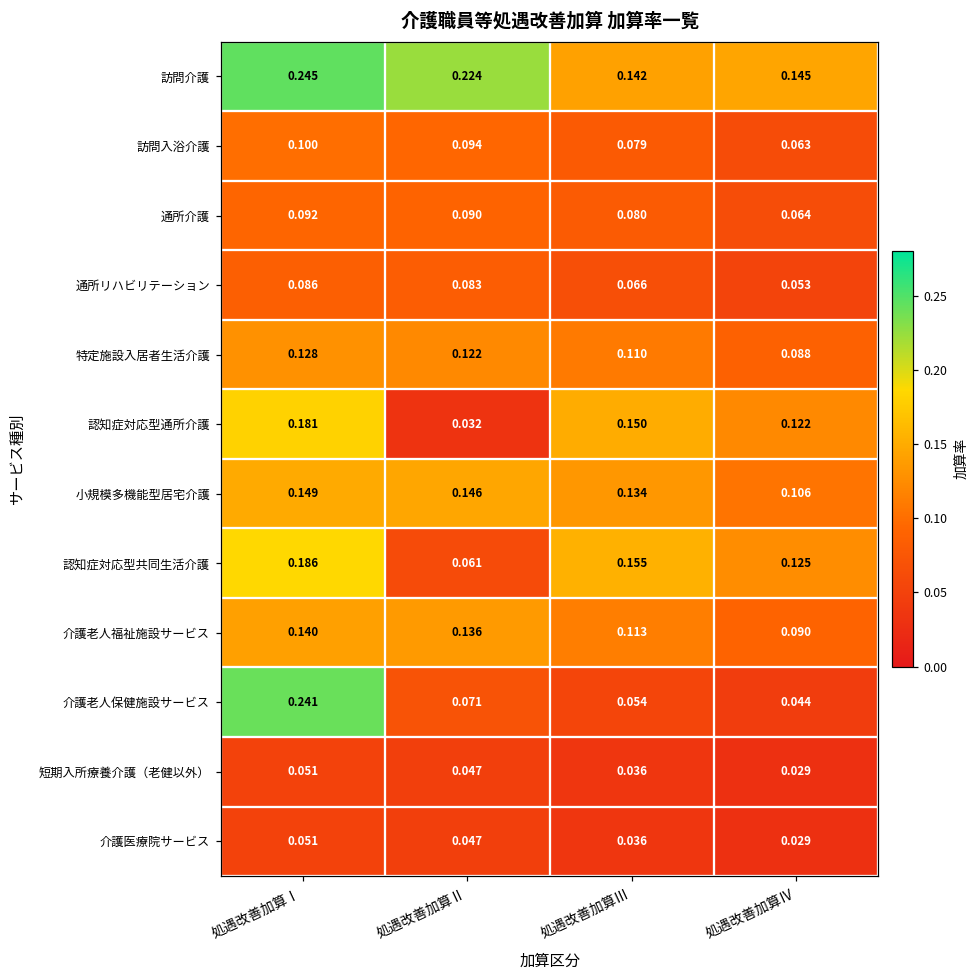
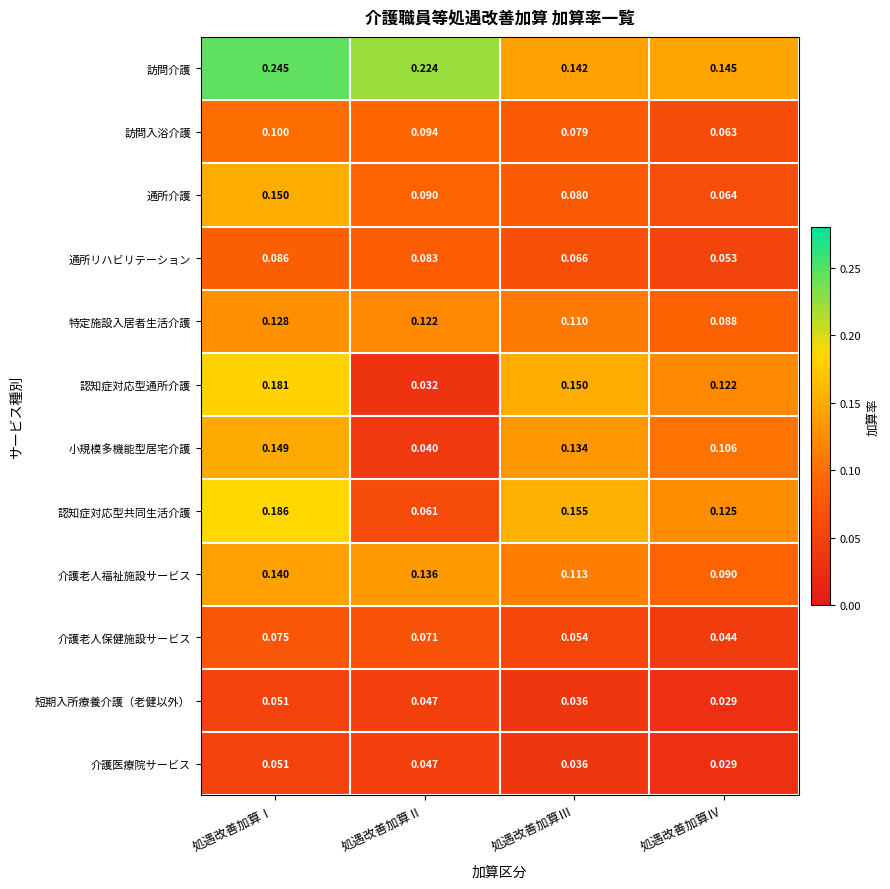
通所介護, 処遇改善加算Ⅰ: 0.092 -> 0.150
小規模多機能型居宅介護, 処遇改善加算Ⅱ: 0.146 -> 0.040
介護老人保健施設サービス, 処遇改善加算Ⅰ: 0.241 -> 0.075
